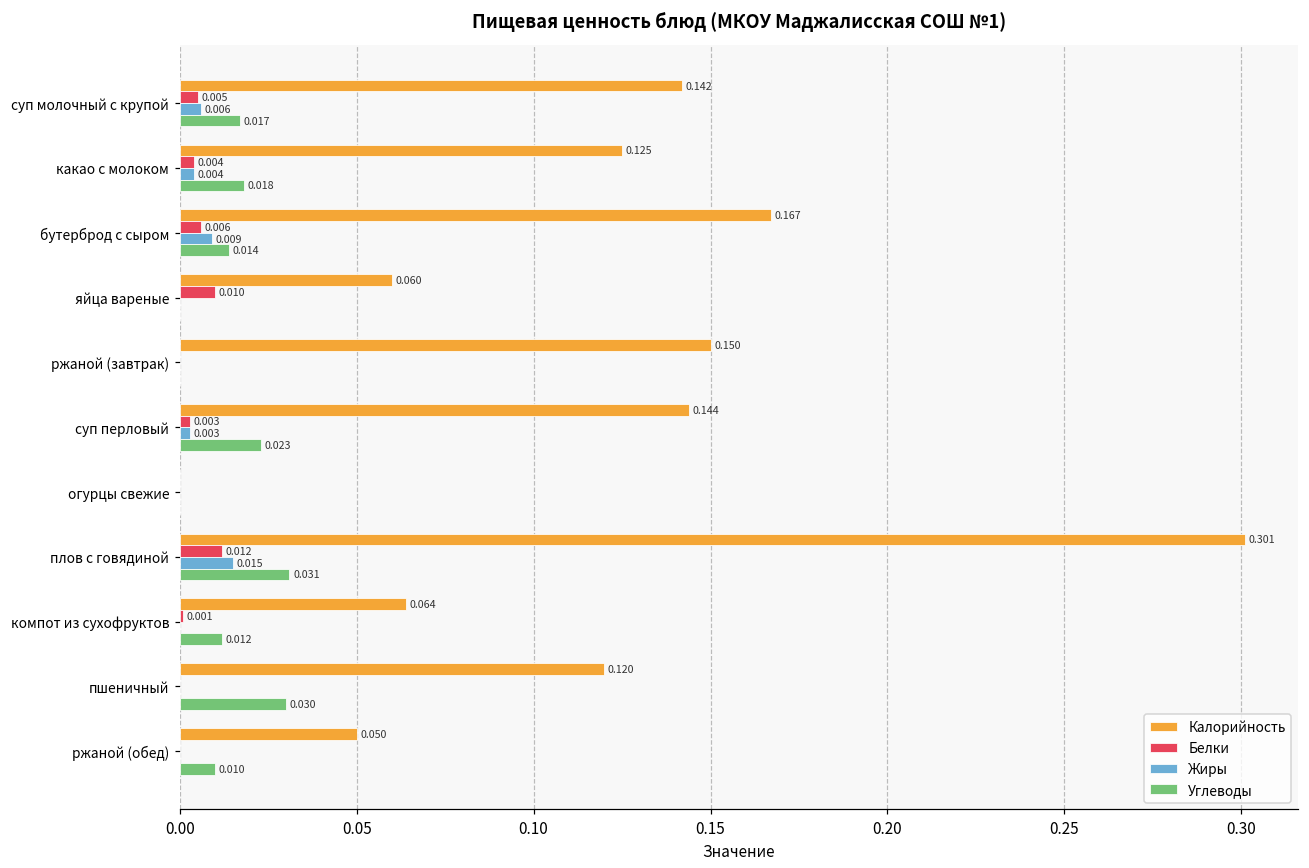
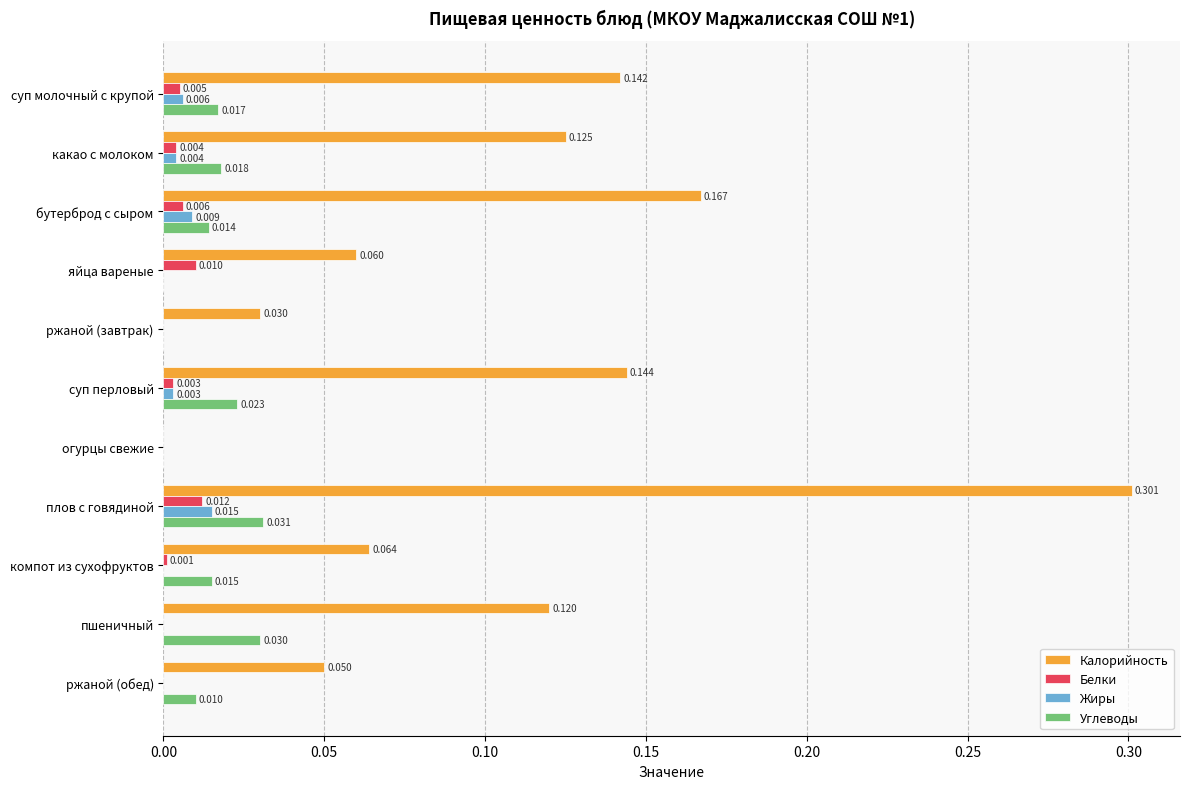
Калорийность, ржаной (завтрак): 0.150 -> 0.030
Углеводы, компот из сухофруктов: 0.012 -> 0.015
